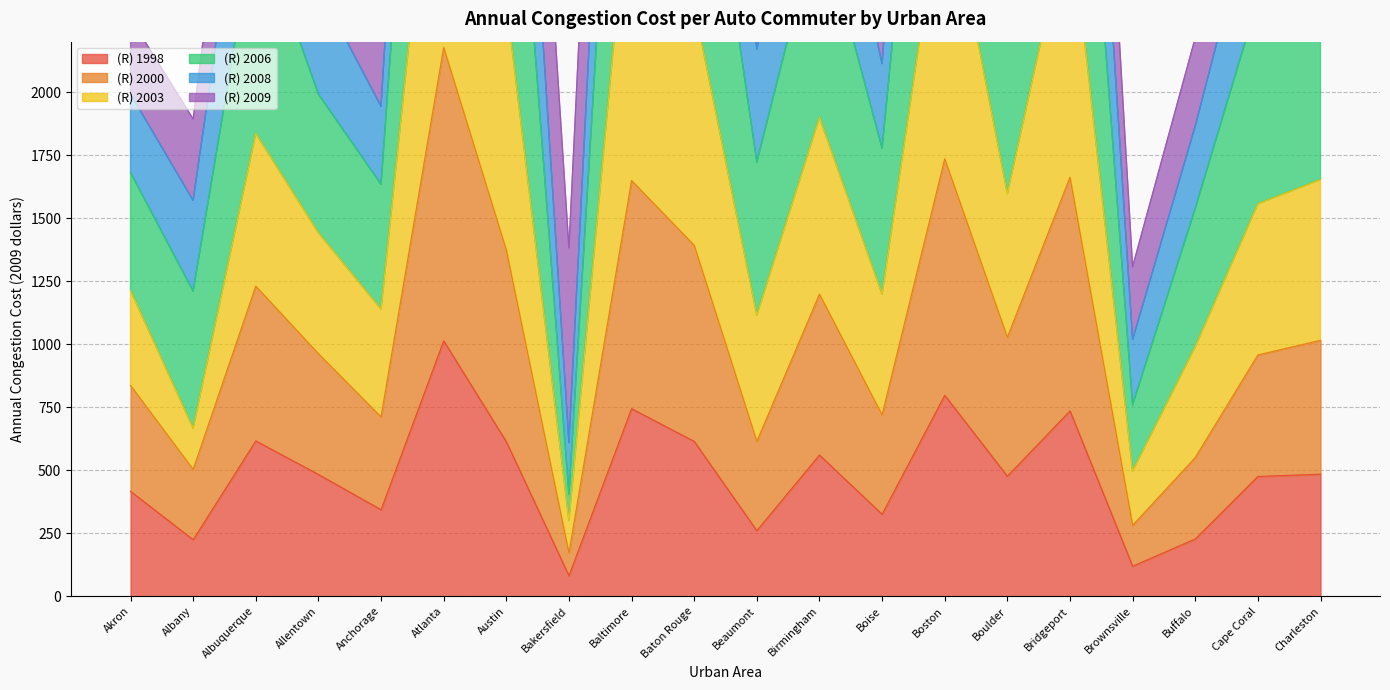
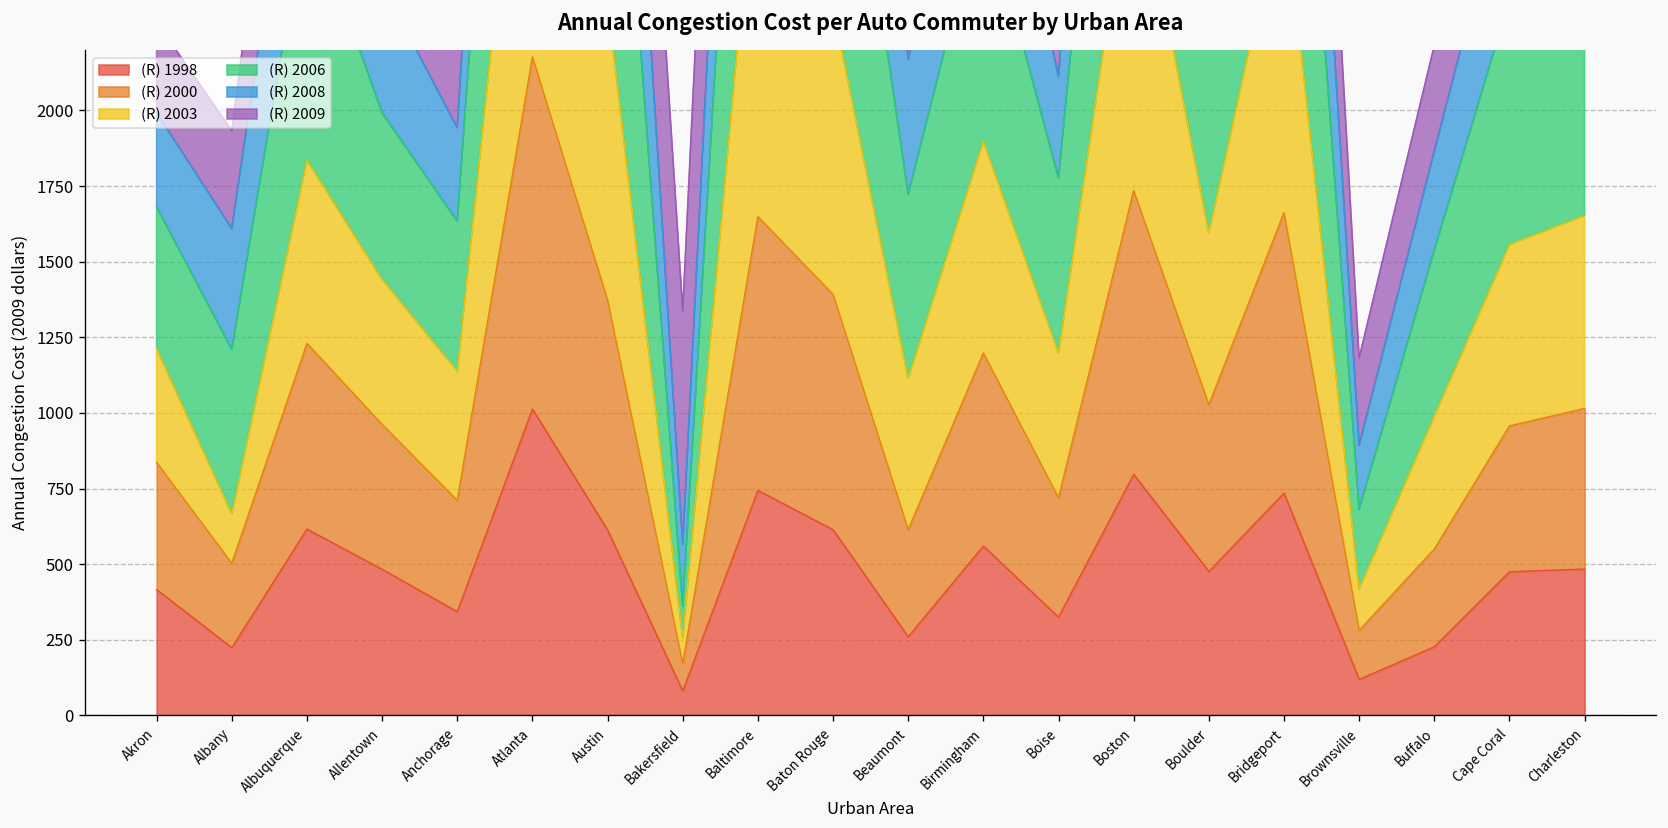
(R) 2008, Albany: 360 -> 400
(R) 2003, Bakersfield: 130 -> 90
(R) 2003, Brownsville: 220 -> 140
(R) 2008, Brownsville: 260 -> 210
